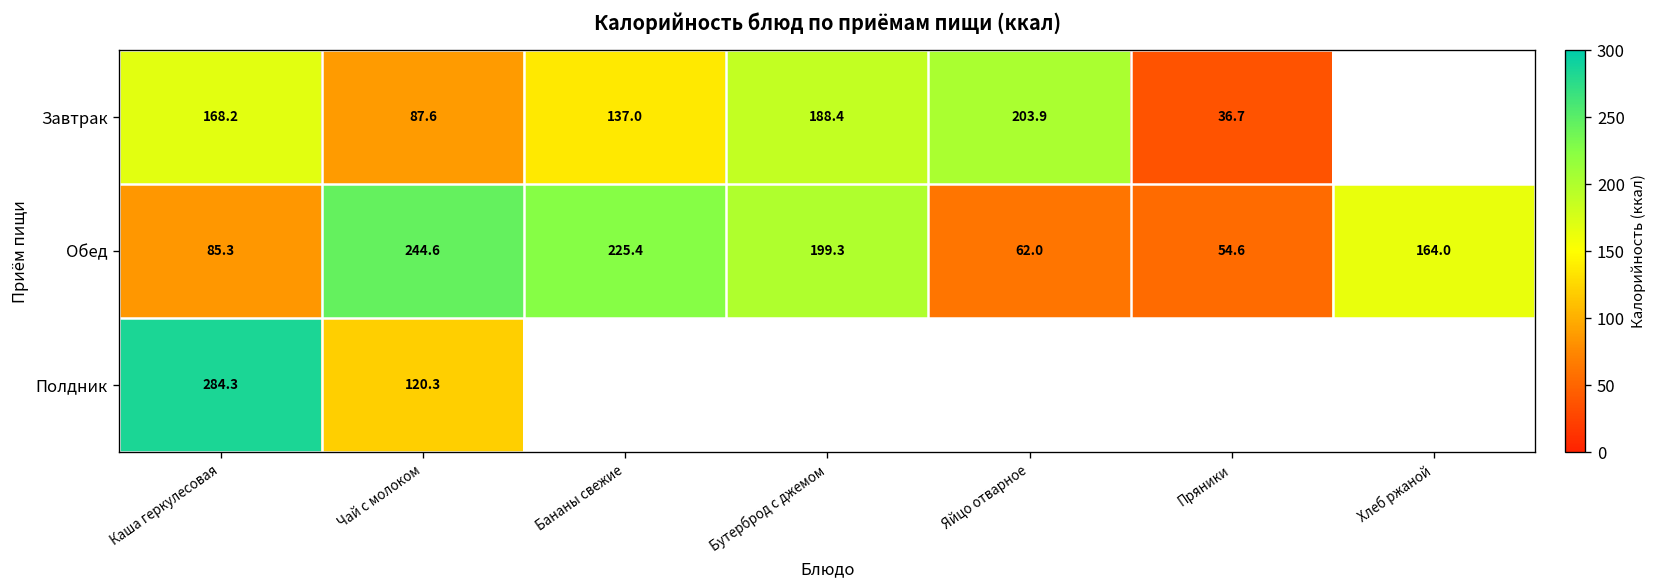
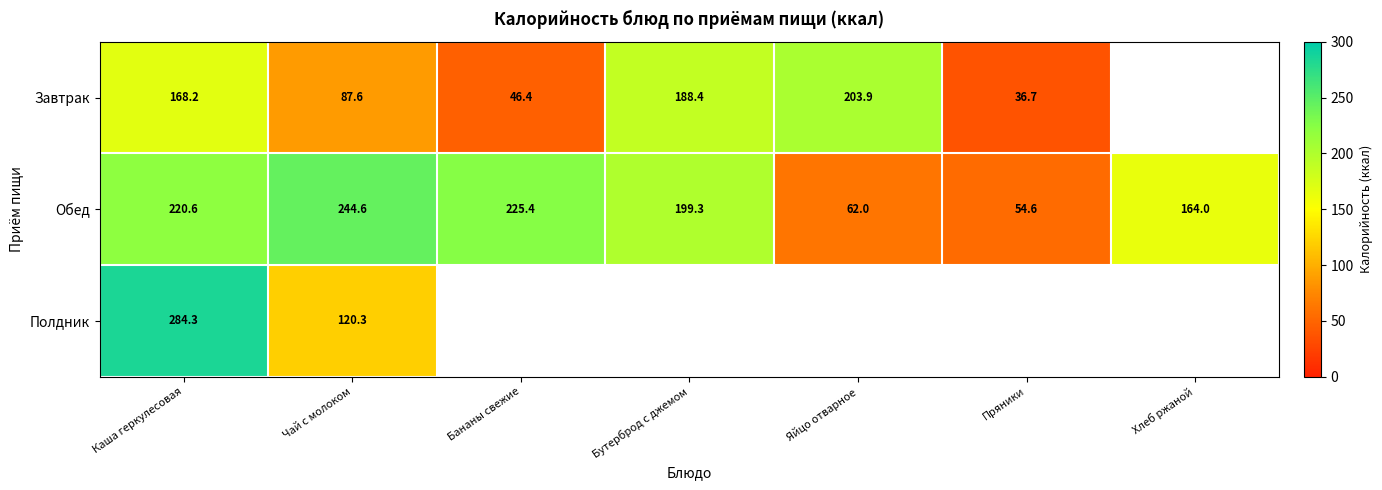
Завтрак, Бананы свежие: 137.0 -> 46.4
Обед, Каша геркулесовая: 85.3 -> 220.6
